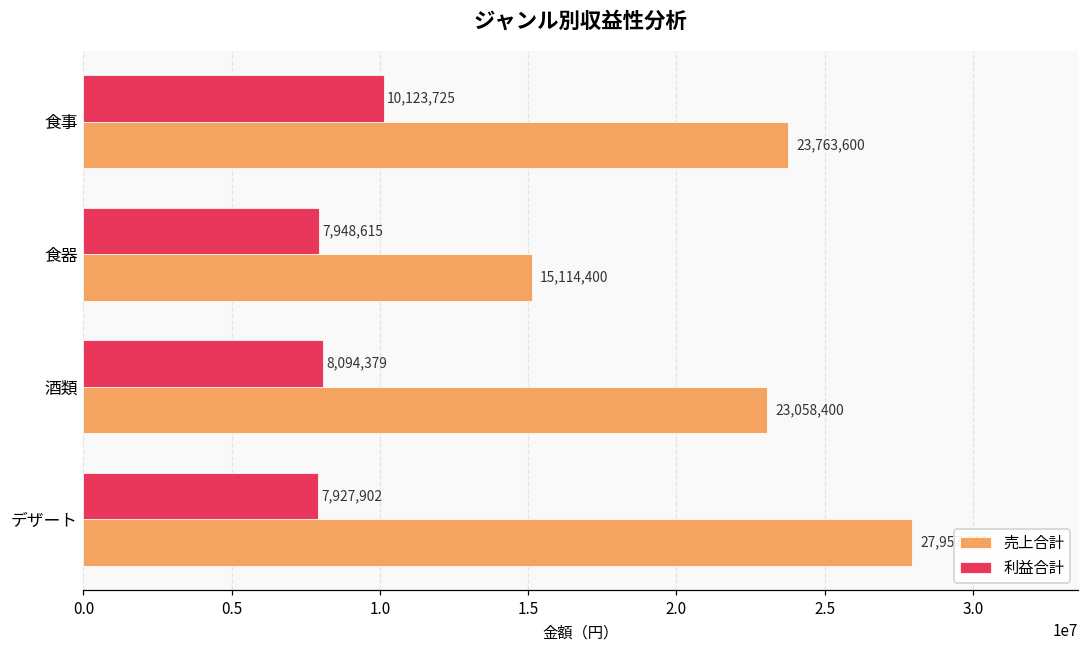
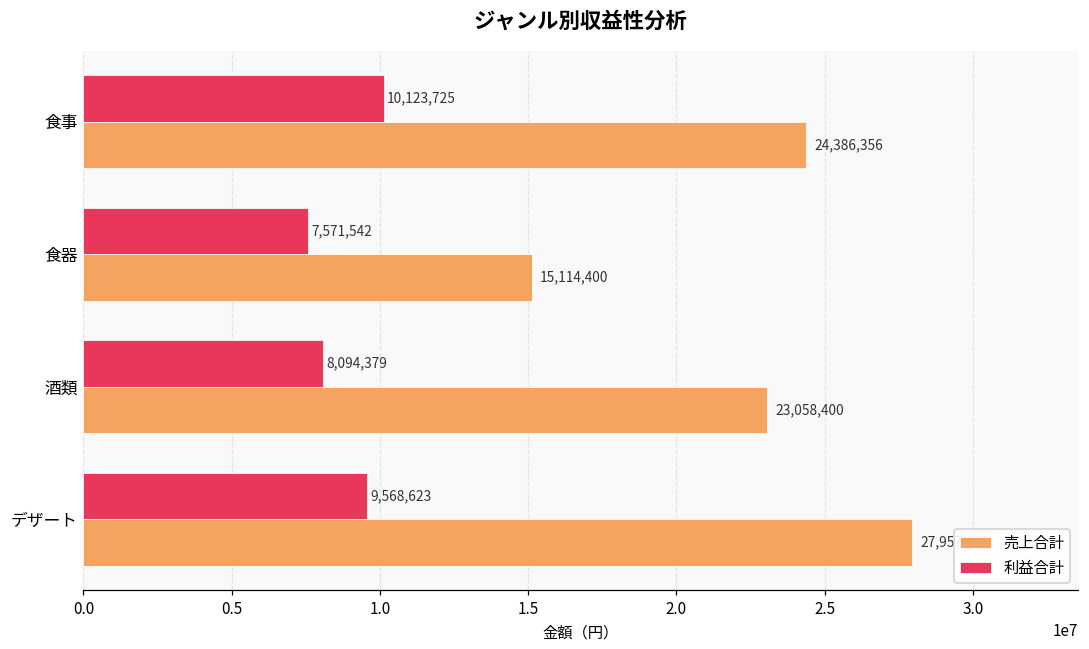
売上合計, 食事: 23,763,600 -> 24,386,356
利益合計, 食器: 7,948,615 -> 7,571,542
利益合計, デザート: 7,927,902 -> 9,568,623
